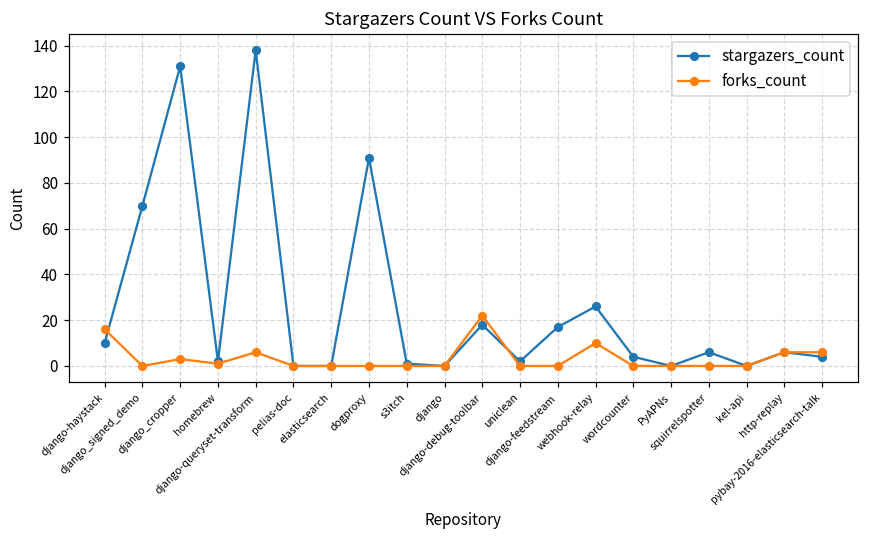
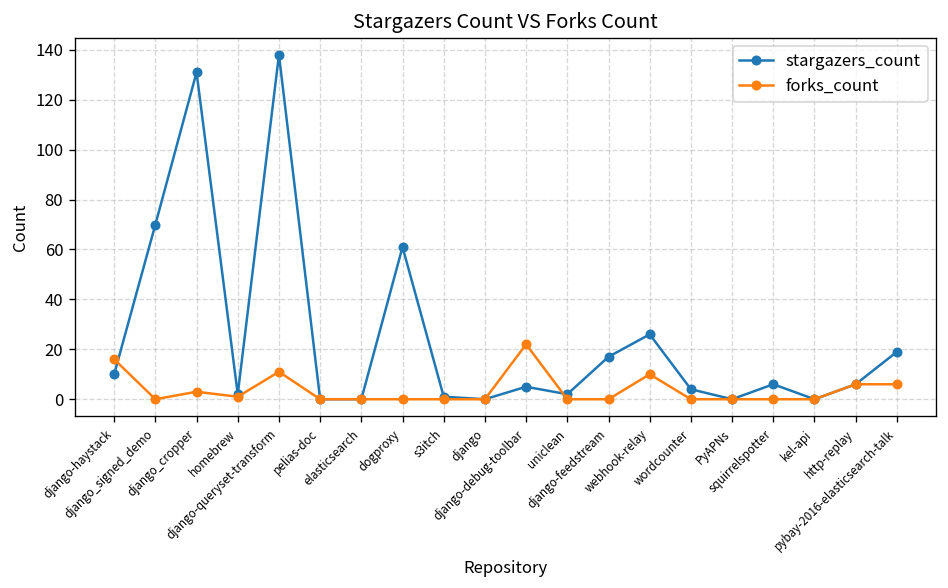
forks_count, django-queryset-transform: 6 -> 11
stargazers_count, dogproxy: 91 -> 61
stargazers_count, django-debug-toolbar: 18 -> 5
stargazers_count, pybay-2016-elasticsearch-talk: 4 -> 19
